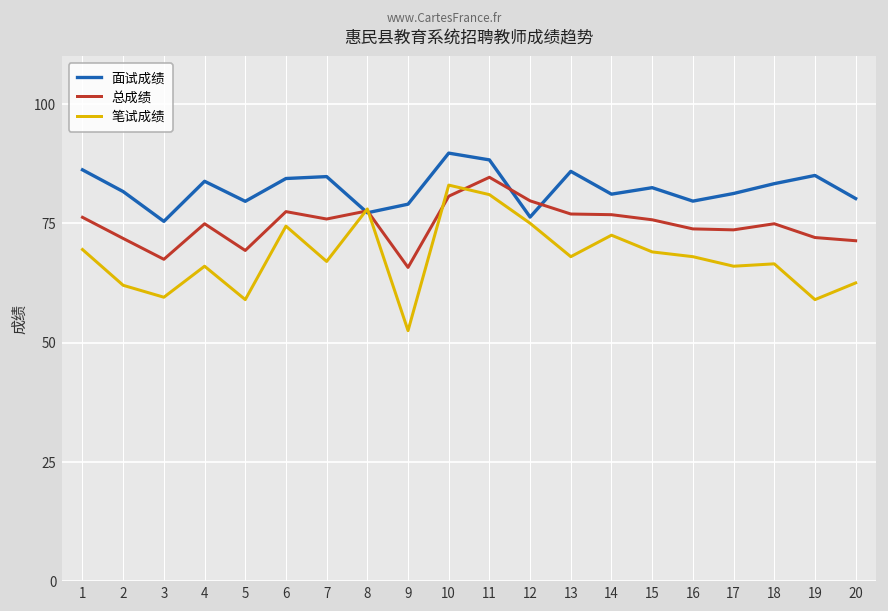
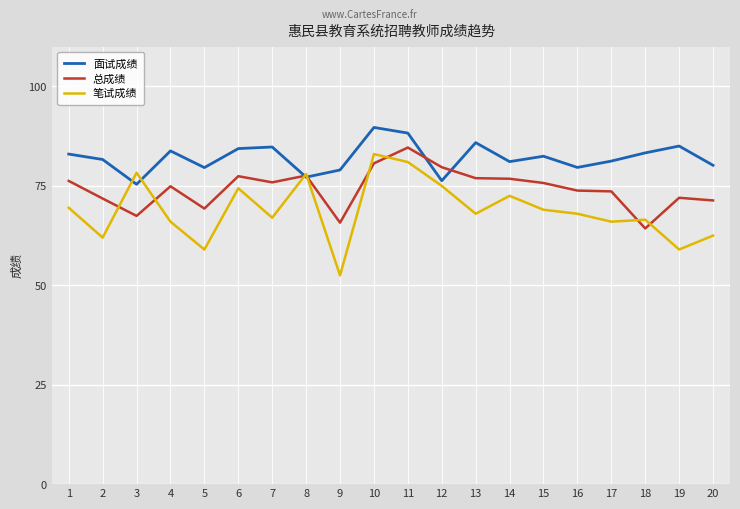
面试成绩, 1: 86 -> 83
笔试成绩, 3: 60 -> 78
总成绩, 18: 75 -> 64
